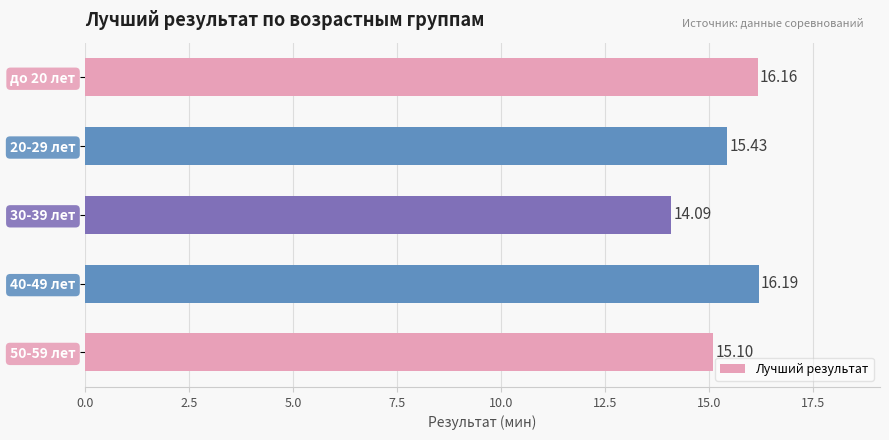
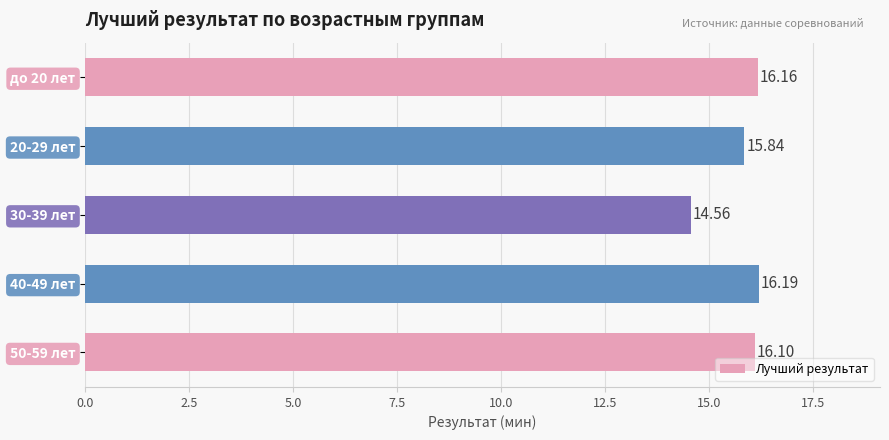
20-29 лет: 15.43 -> 15.84
30-39 лет: 14.09 -> 14.56
50-59 лет: 15.1 -> 16.1
